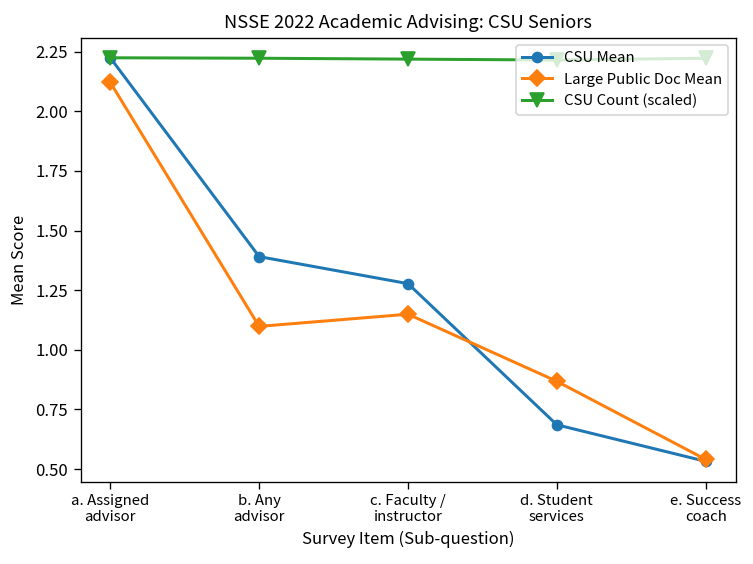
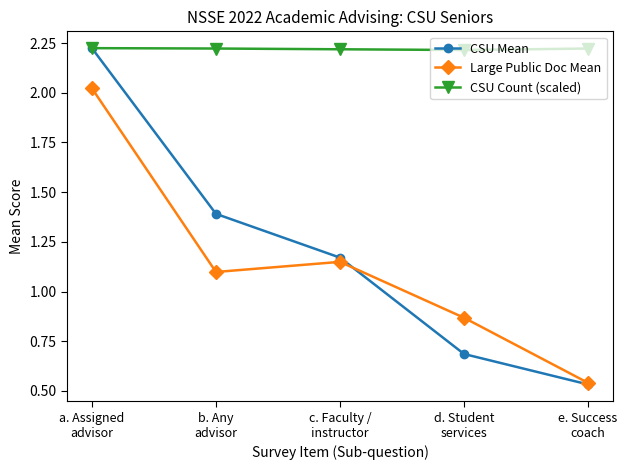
Large Public Doc Mean, a. Assigned advisor: 2.12 -> 2.02
CSU Mean, c. Faculty / instructor: 1.28 -> 1.17
